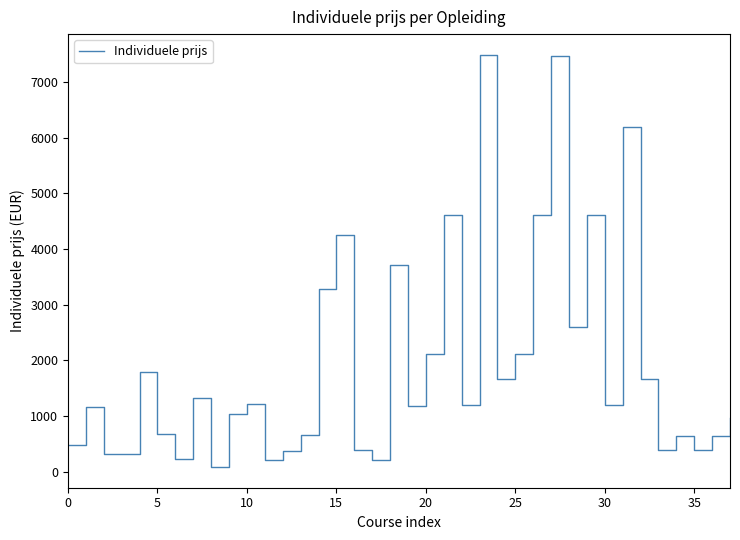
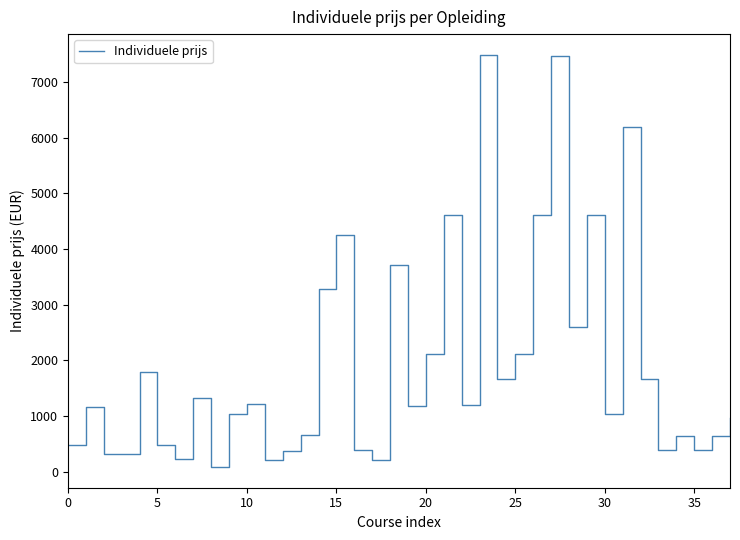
5: 700 -> 500
30: 1200 -> 1000
